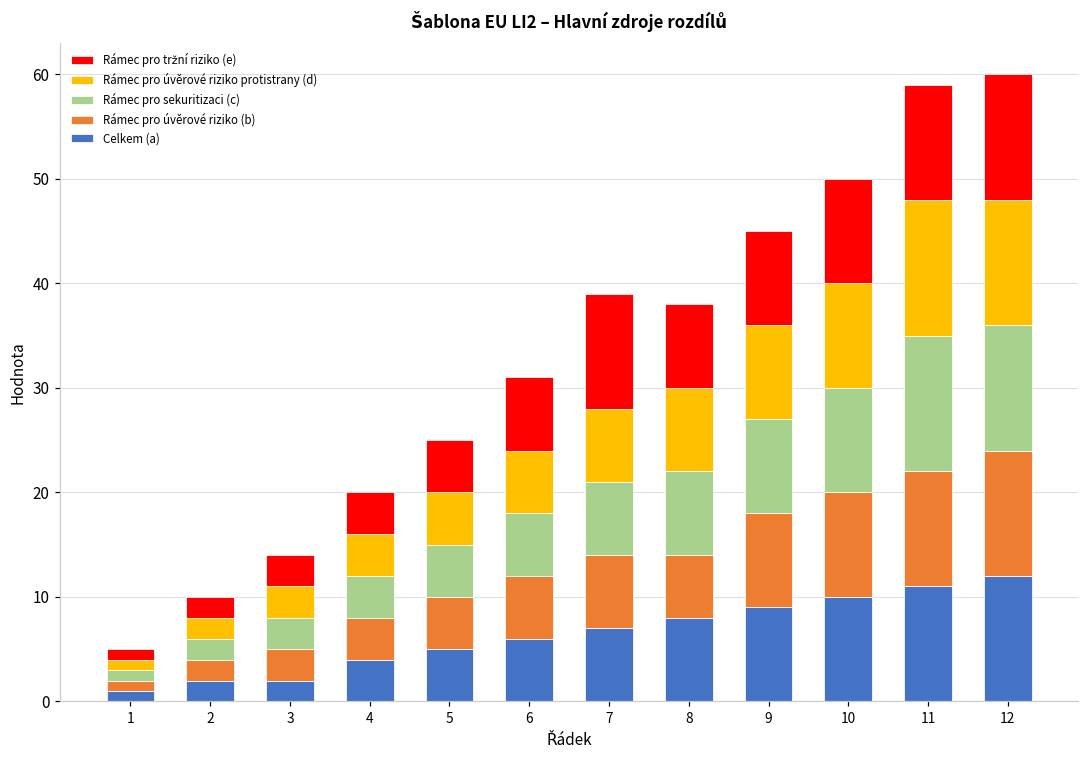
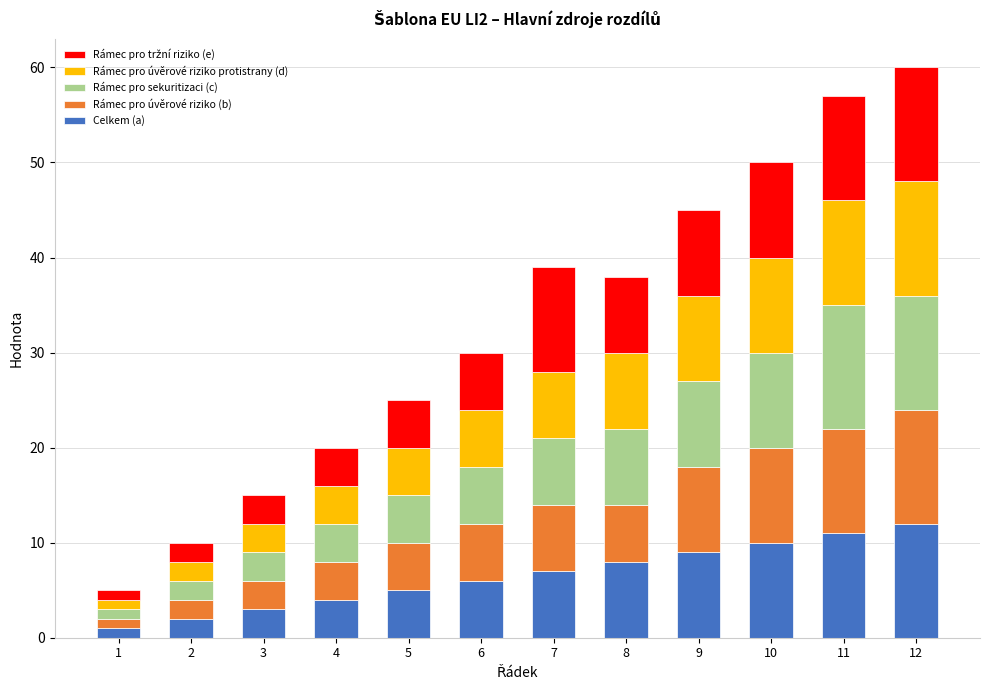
Celkem (a), 3: 2 -> 3
Rámec pro tržní riziko (e), 6: 7 -> 6
Rámec pro úvěrové riziko protistrany (d), 11: 13 -> 11
